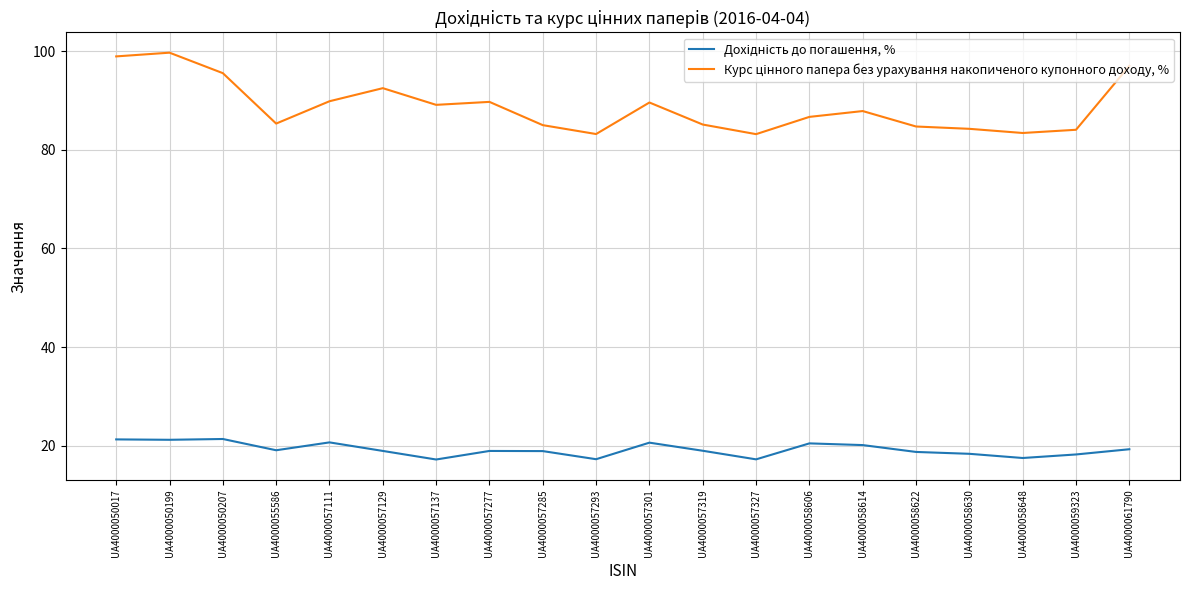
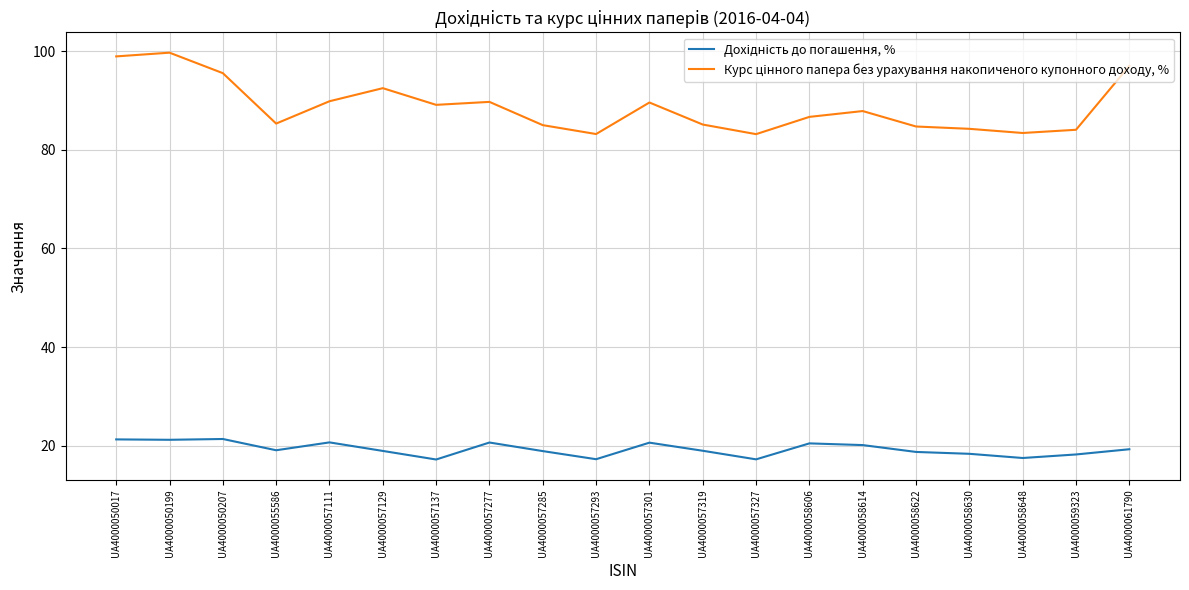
Дохідність до погашення, %, UA4000057277: 19 -> 21
